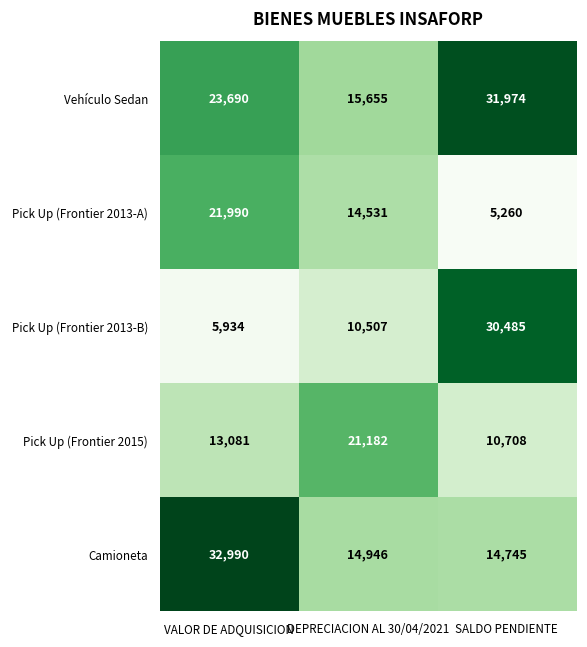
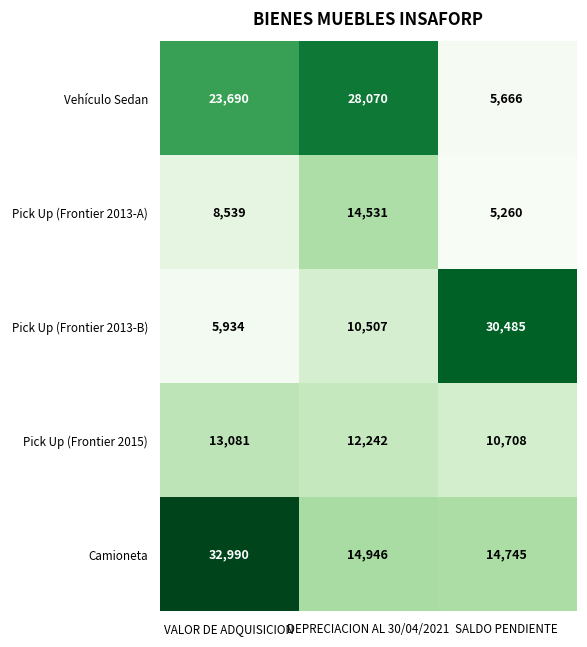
Vehículo Sedan, DEPRECIACION AL 30/04/2021: 15,655 -> 28,070
Vehículo Sedan, SALDO PENDIENTE: 31,974 -> 5,666
Pick Up (Frontier 2013-A), VALOR DE ADQUISICION: 21,990 -> 8,539
Pick Up (Frontier 2015), DEPRECIACION AL 30/04/2021: 21,182 -> 12,242
